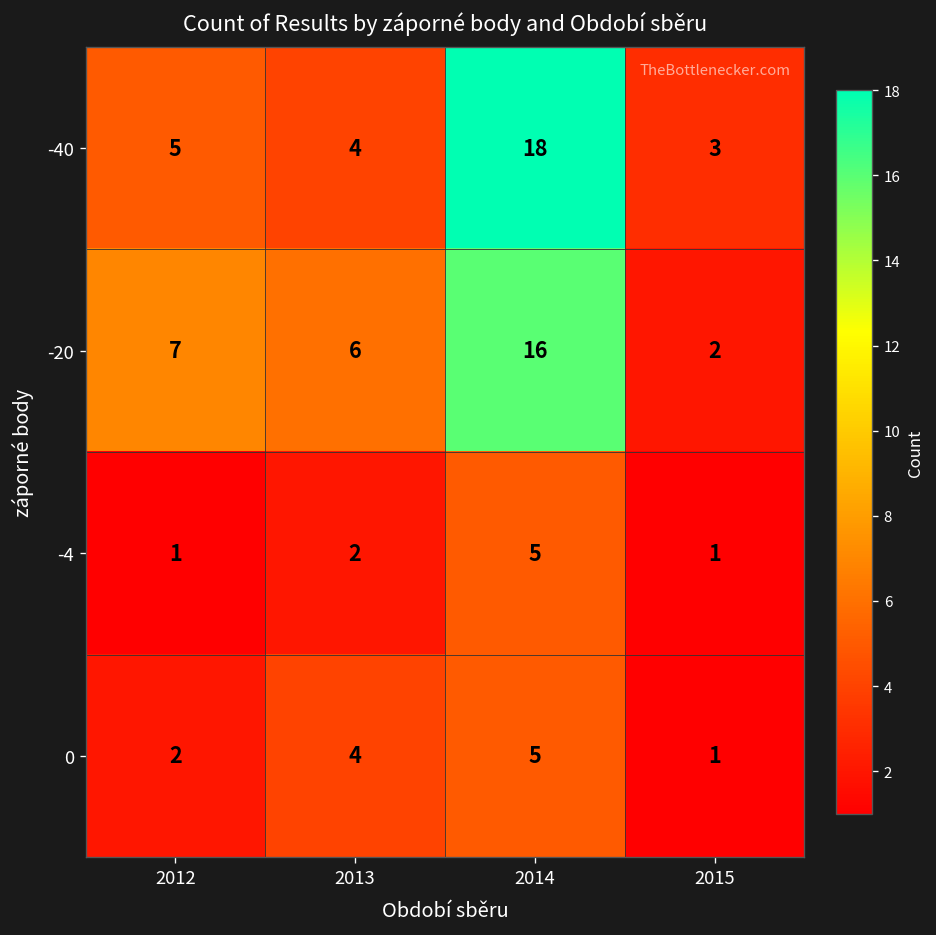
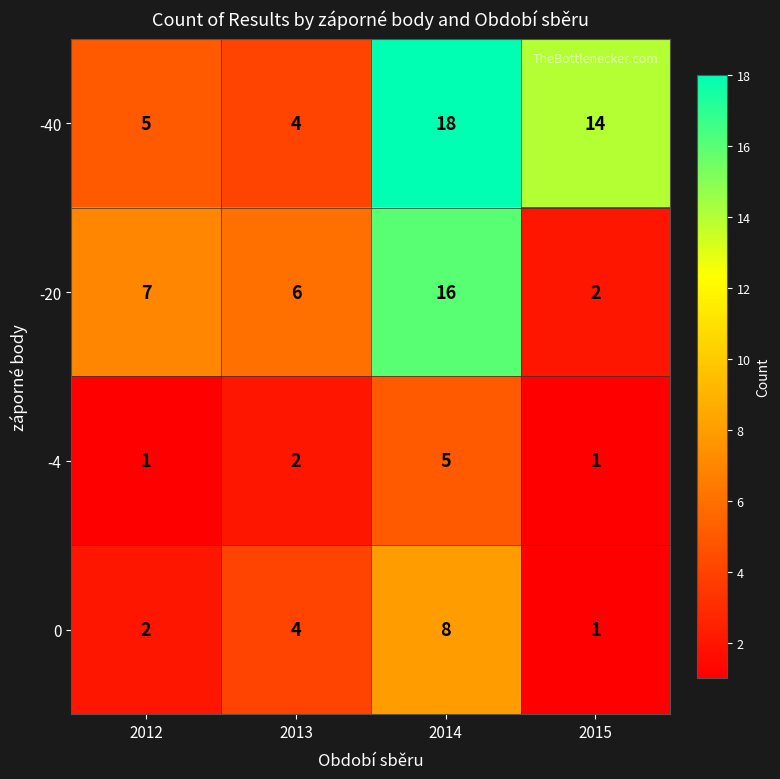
-40, 2015: 3 -> 14
0, 2014: 5 -> 8
